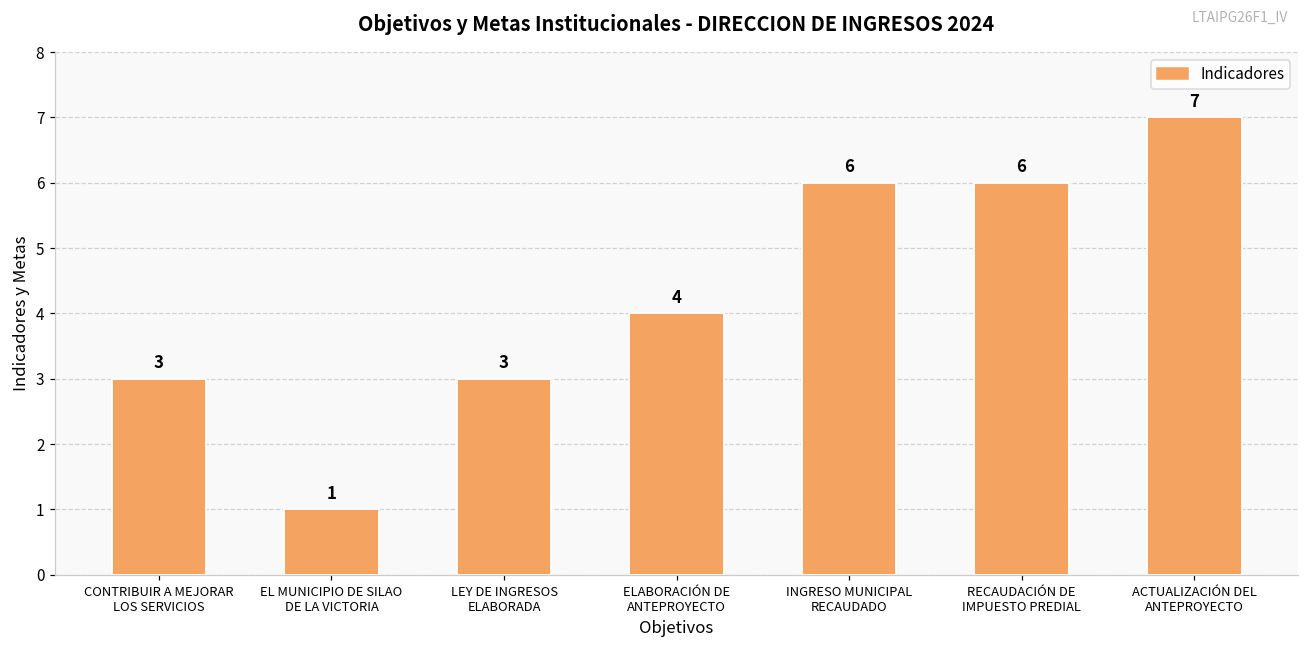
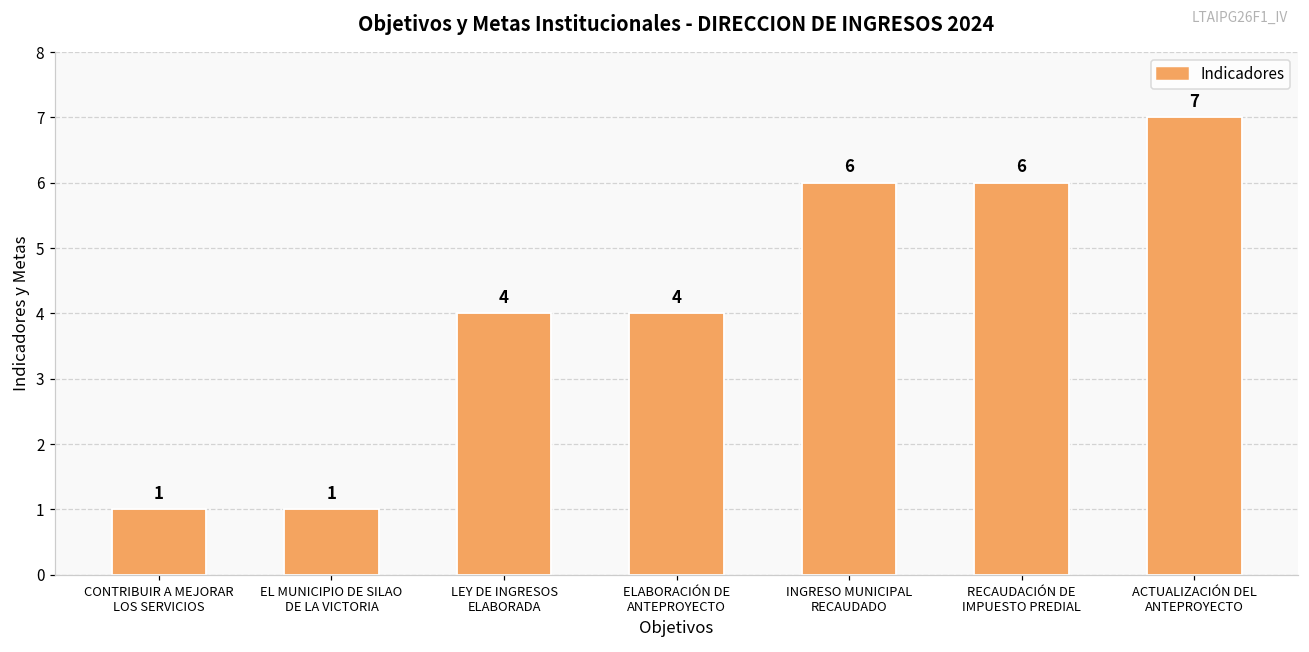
CONTRIBUIR A MEJORAR LOS SERVICIOS: 3 -> 1
LEY DE INGRESOS ELABORADA: 3 -> 4
